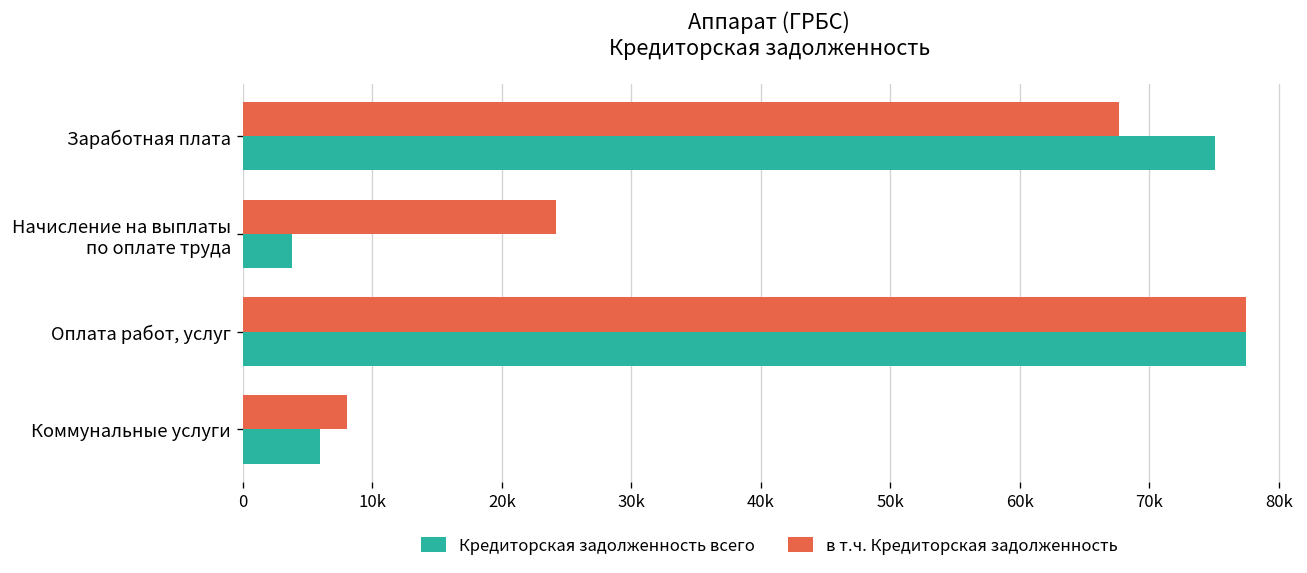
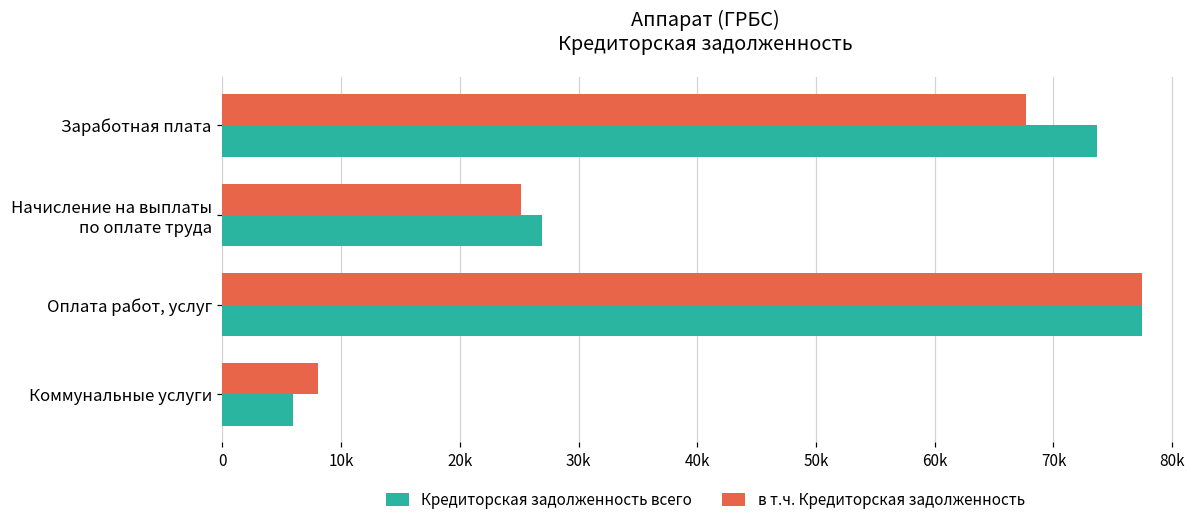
Кредиторская задолженность всего, Заработная плата: 75100 -> 73700
в т.ч. Кредиторская задолженность, Начисление на выплаты по оплате труда: 24200 -> 25200
Кредиторская задолженность всего, Начисление на выплаты по оплате труда: 3800 -> 27000
